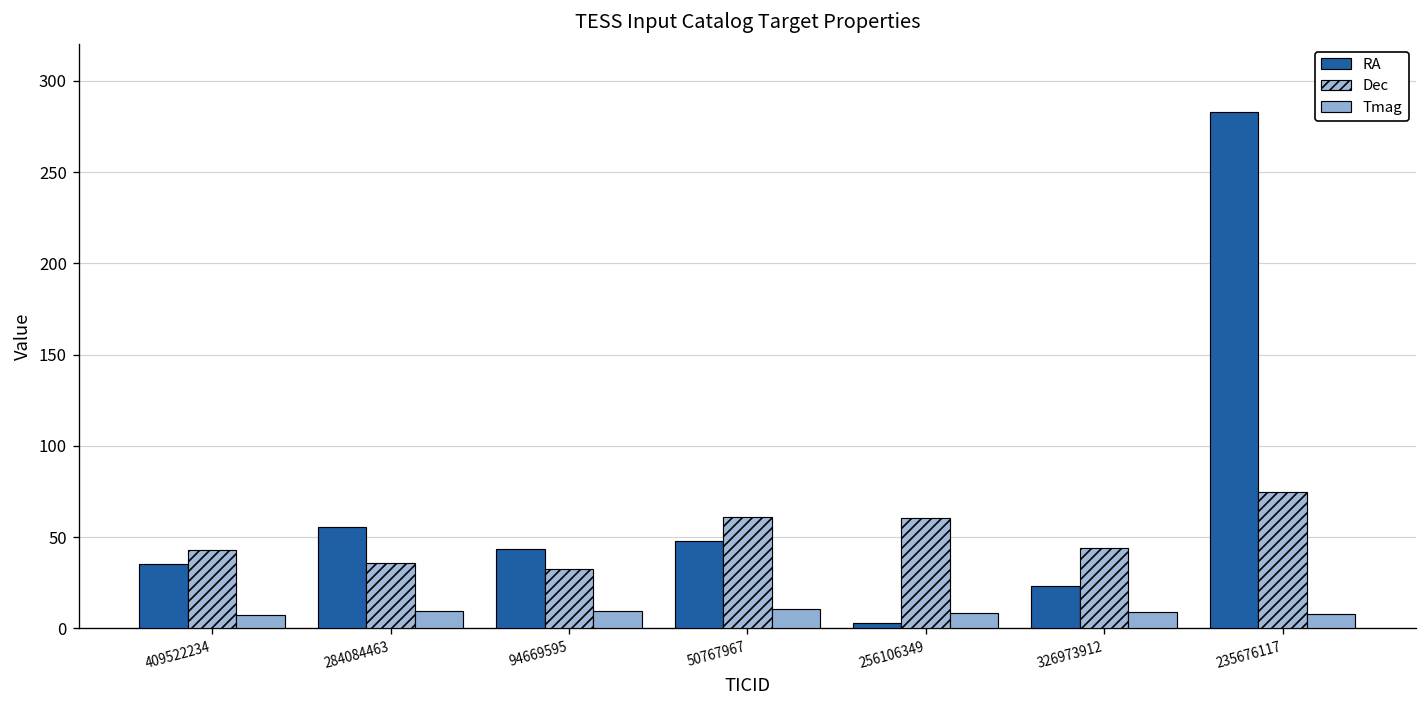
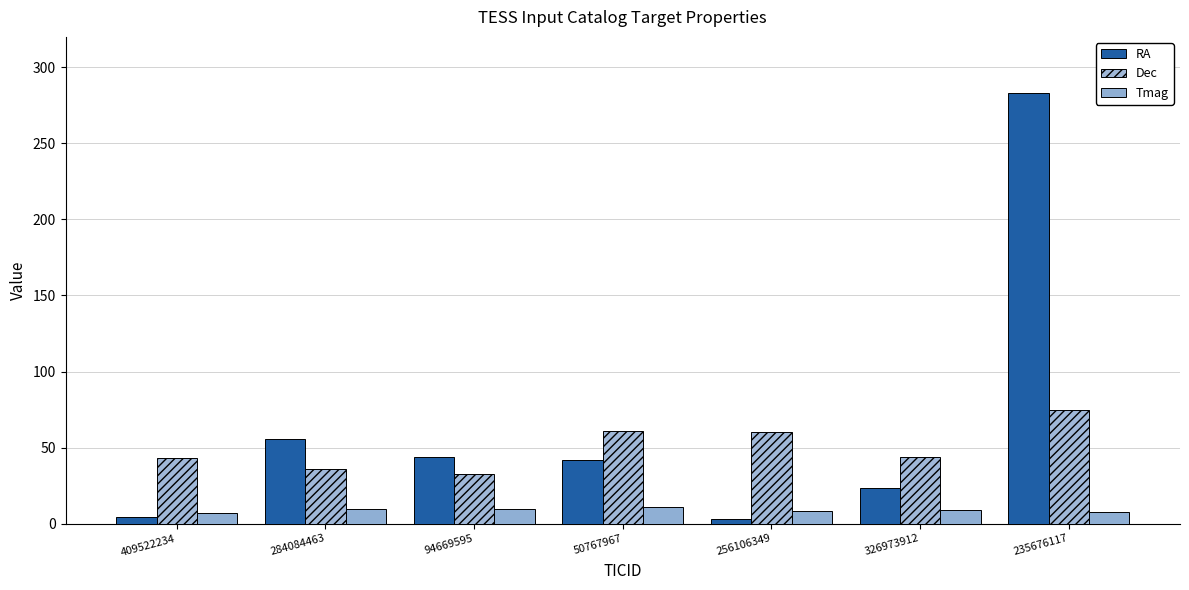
RA, 409522234: 35 -> 4
RA, 50767967: 48 -> 42
